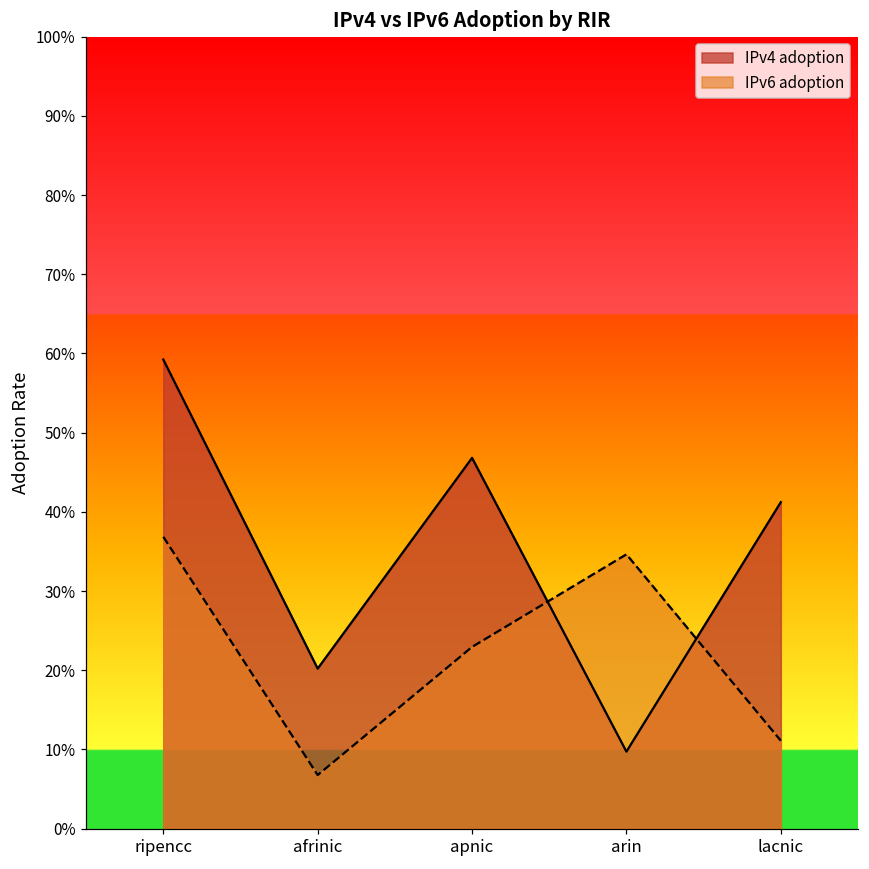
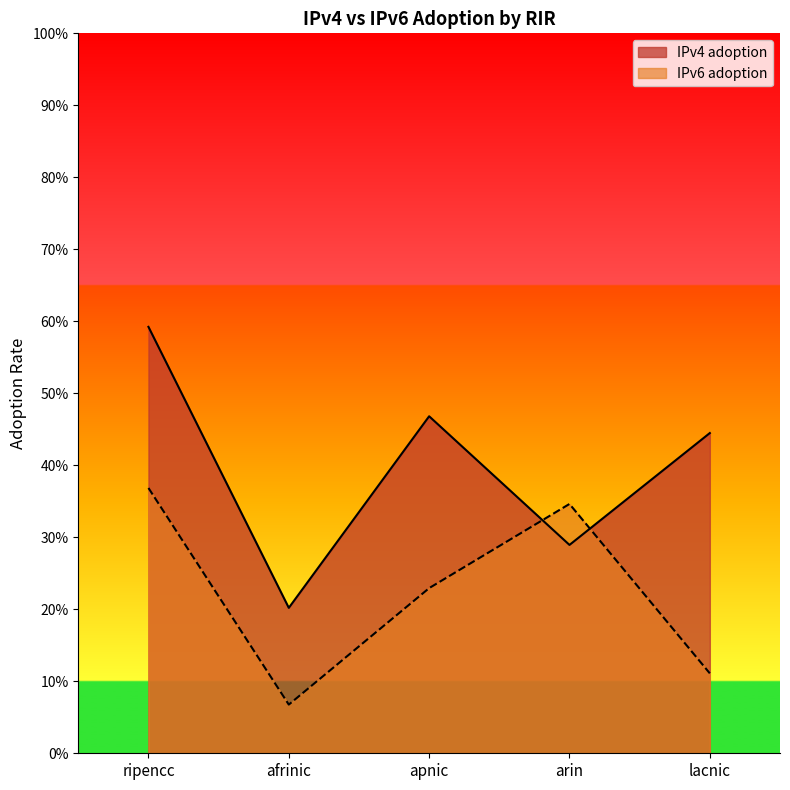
IPv4 adoption, arin: 10% -> 29%
IPv4 adoption, lacnic: 41% -> 44%
